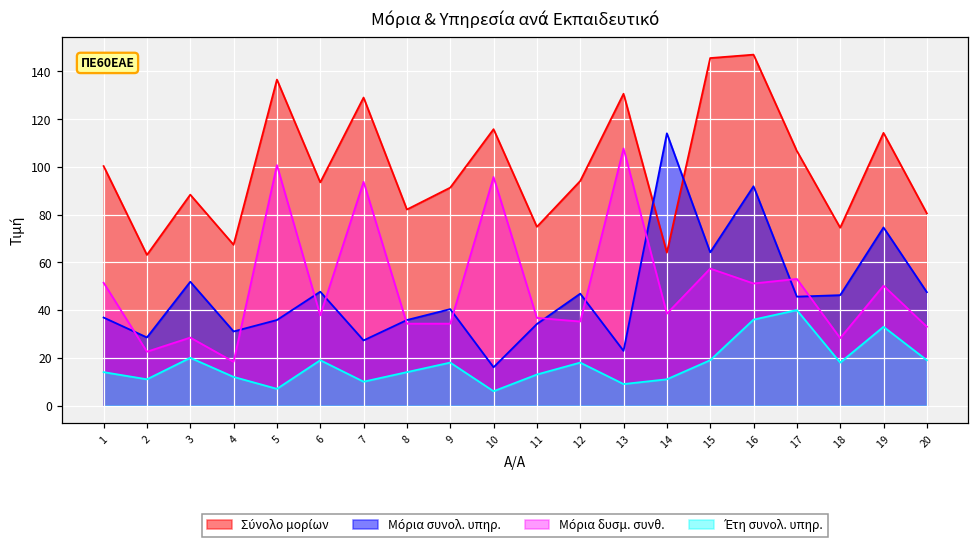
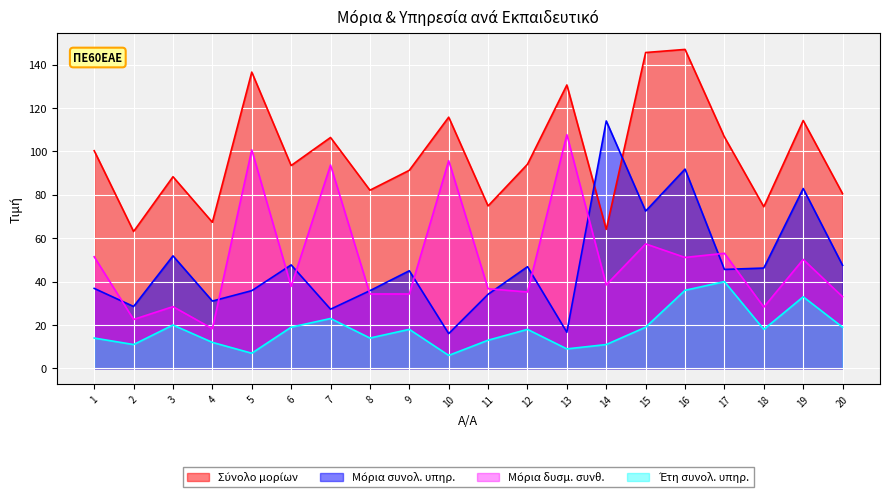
Σύνολο μορίων, 7: 129 -> 106
Έτη συνολ. υπηρ., 7: 10 -> 23
Μόρια συνολ. υπηρ., 9: 40 -> 45
Μόρια συνολ. υπηρ., 13: 23 -> 17
Μόρια συνολ. υπηρ., 15: 64 -> 73
Μόρια συνολ. υπηρ., 19: 75 -> 83
